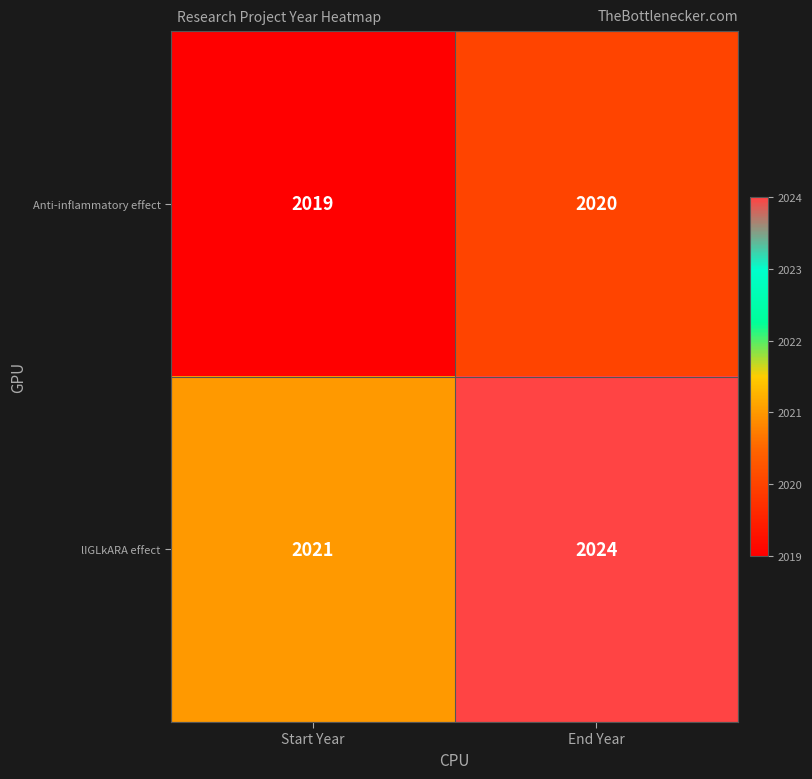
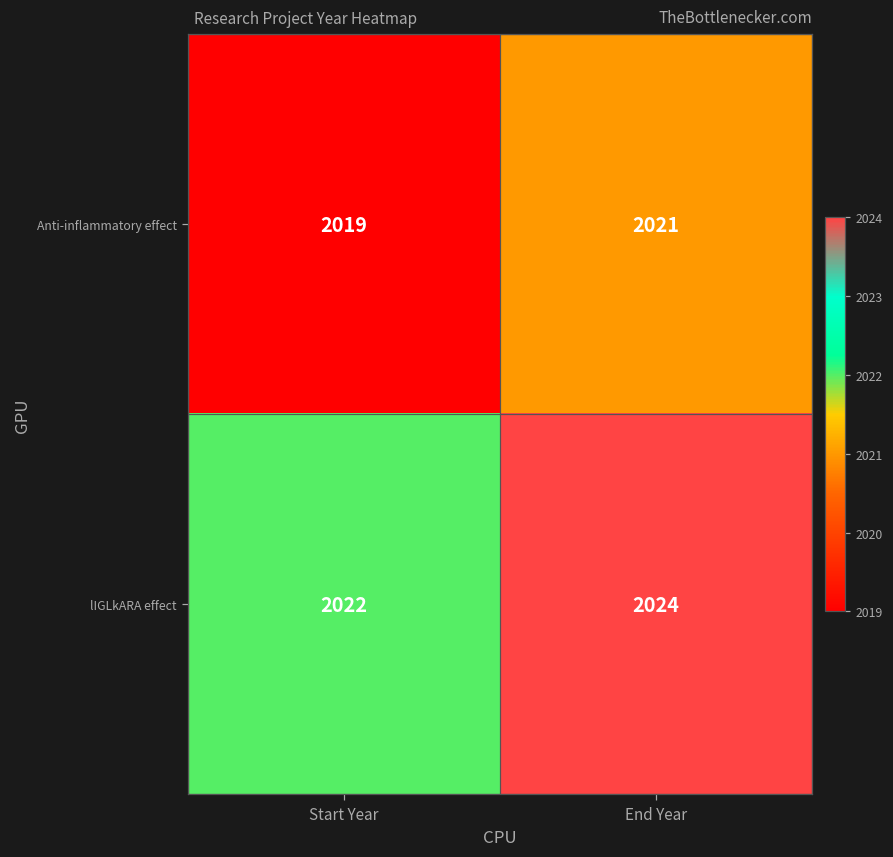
Anti-inflammatory effect, End Year: 2020 -> 2021
lIGLkARA effect, Start Year: 2021 -> 2022
